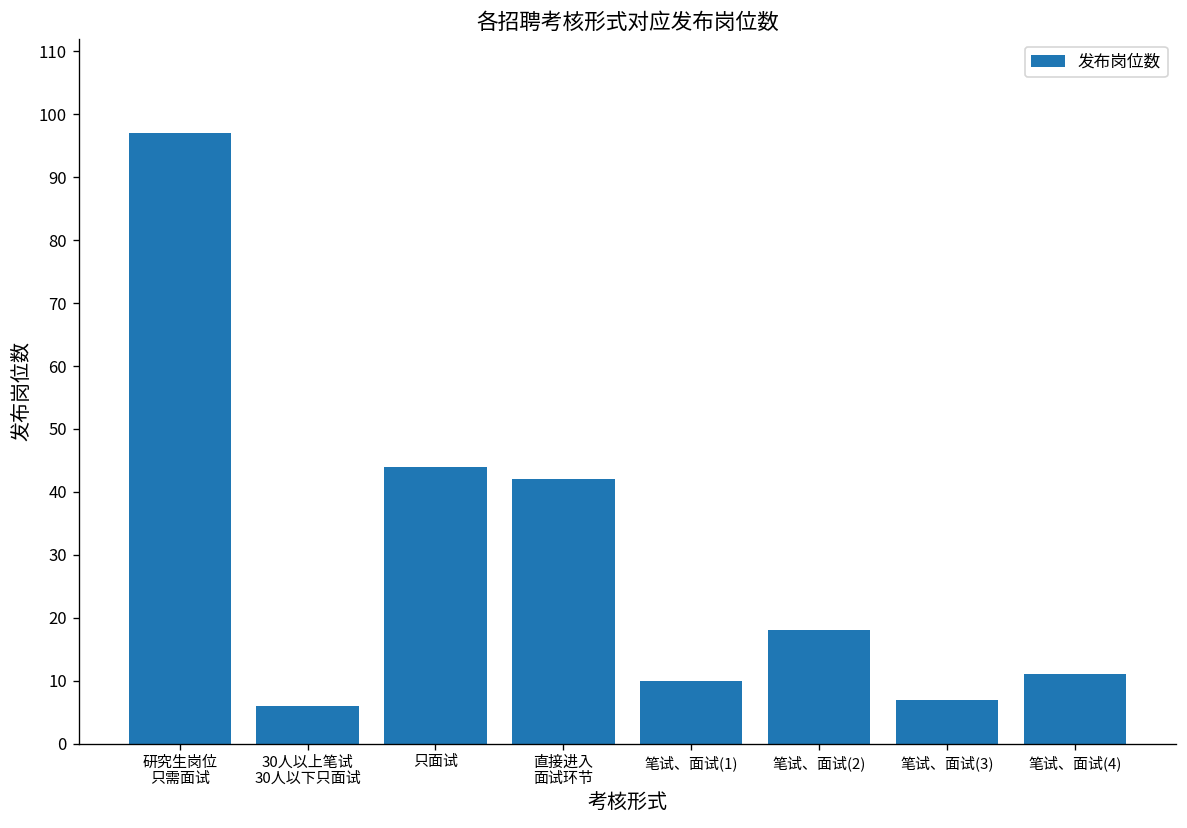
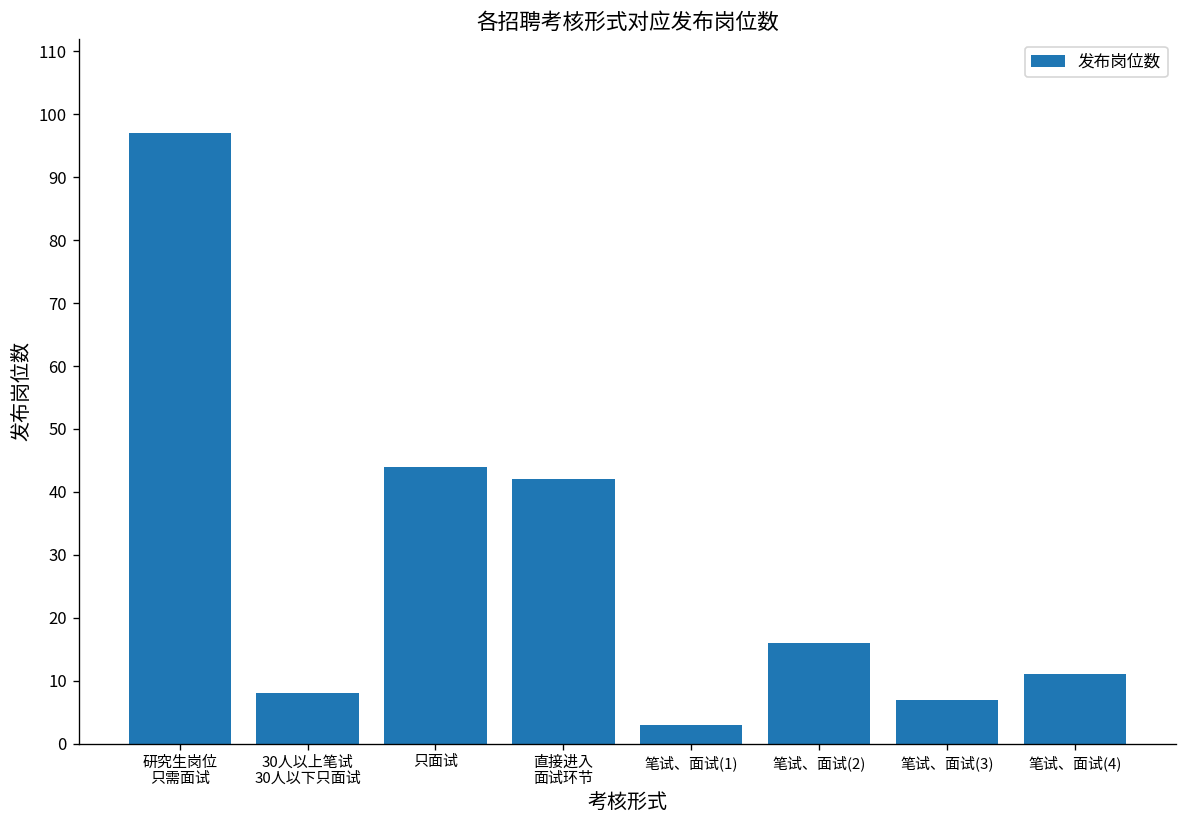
30人以上笔试 30人以下只面试: 6 -> 8
笔试、面试(1): 10 -> 3
笔试、面试(2): 18 -> 16
